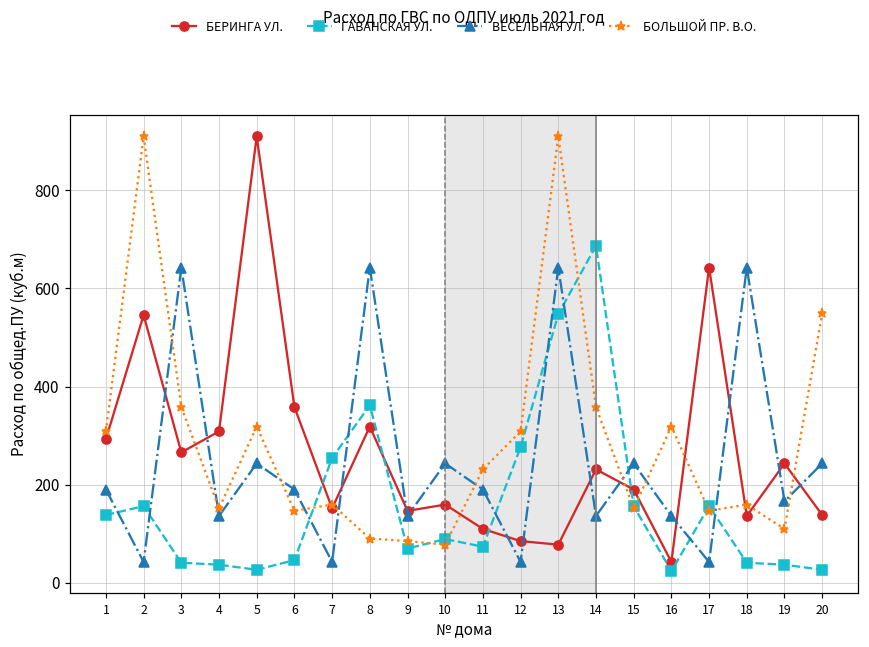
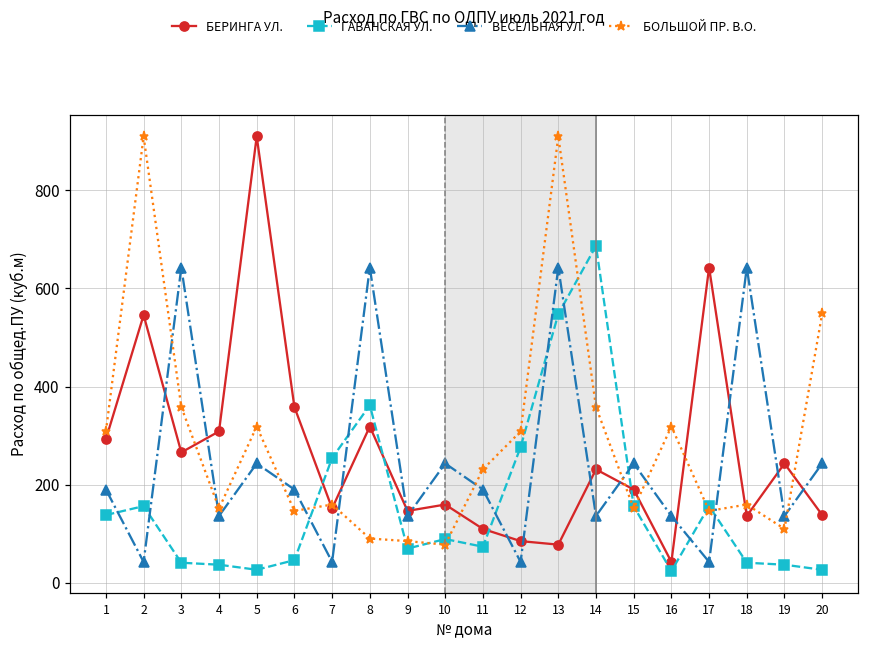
ВЕСЕЛЬНАЯ УЛ., 19: 170 -> 140
